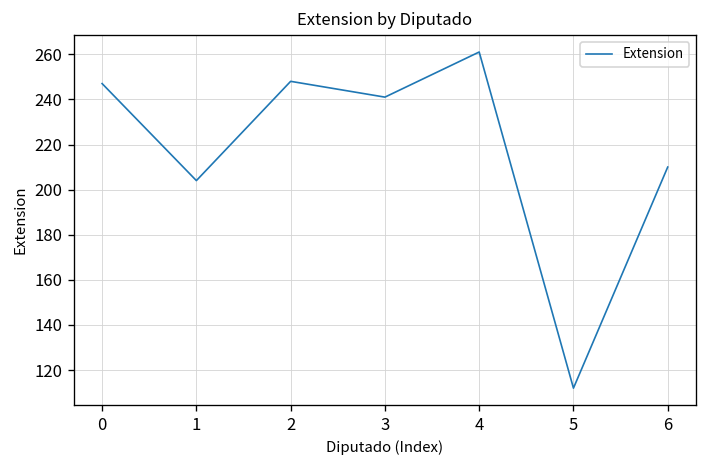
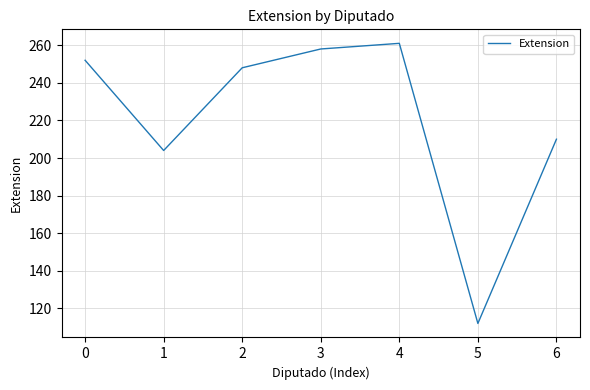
0: 247 -> 252
3: 241 -> 258
